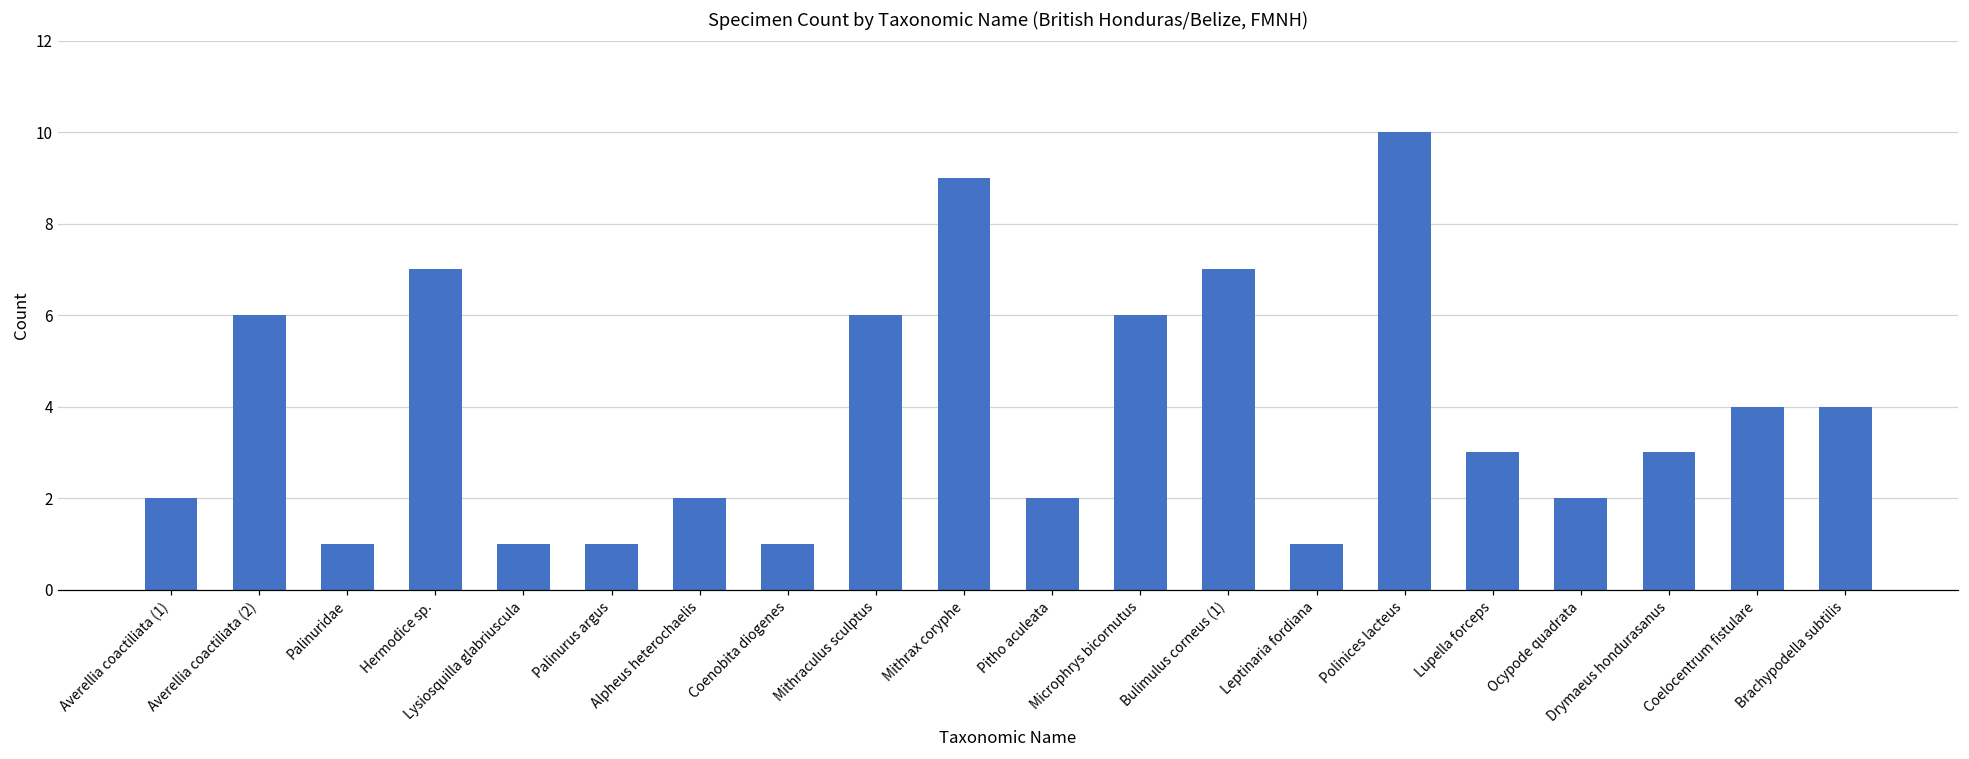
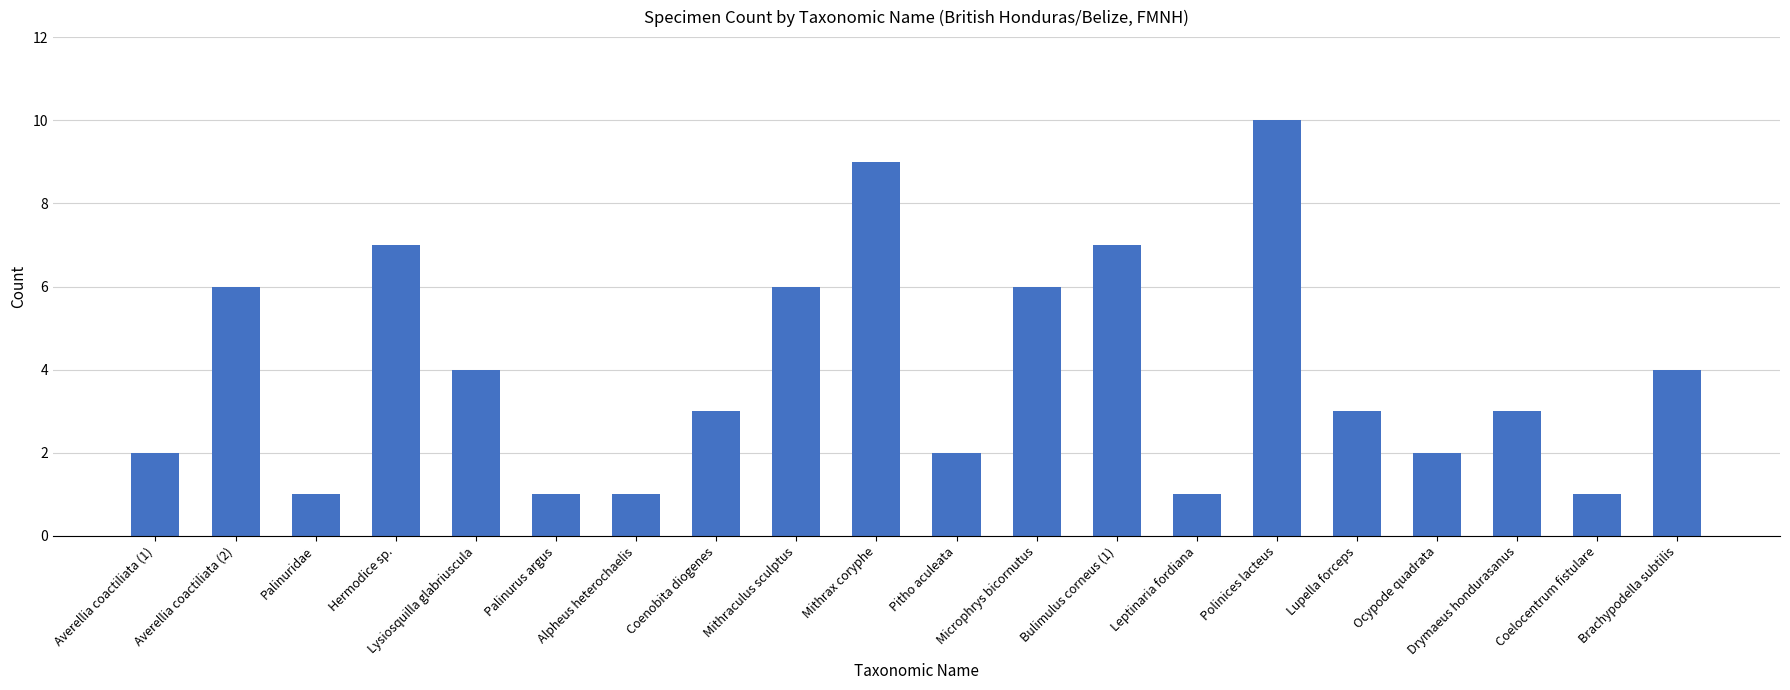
Lysiosquilla glabriuscula: 1 -> 4
Alpheus heterochaelis: 2 -> 1
Coenobita diogenes: 1 -> 3
Coelocentrum fistulare: 4 -> 1
